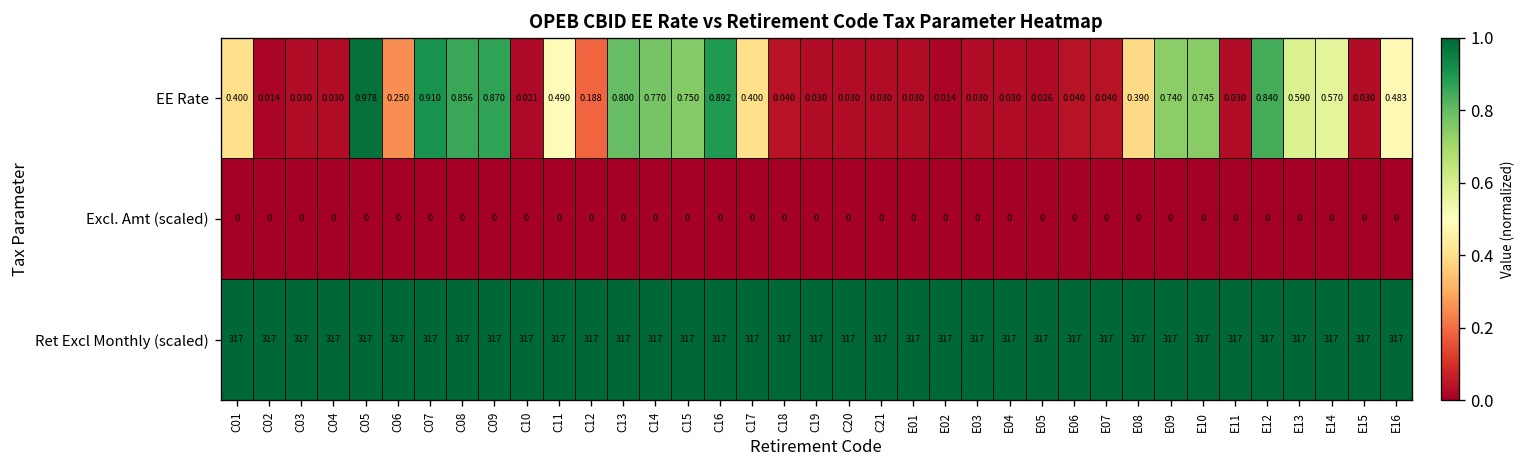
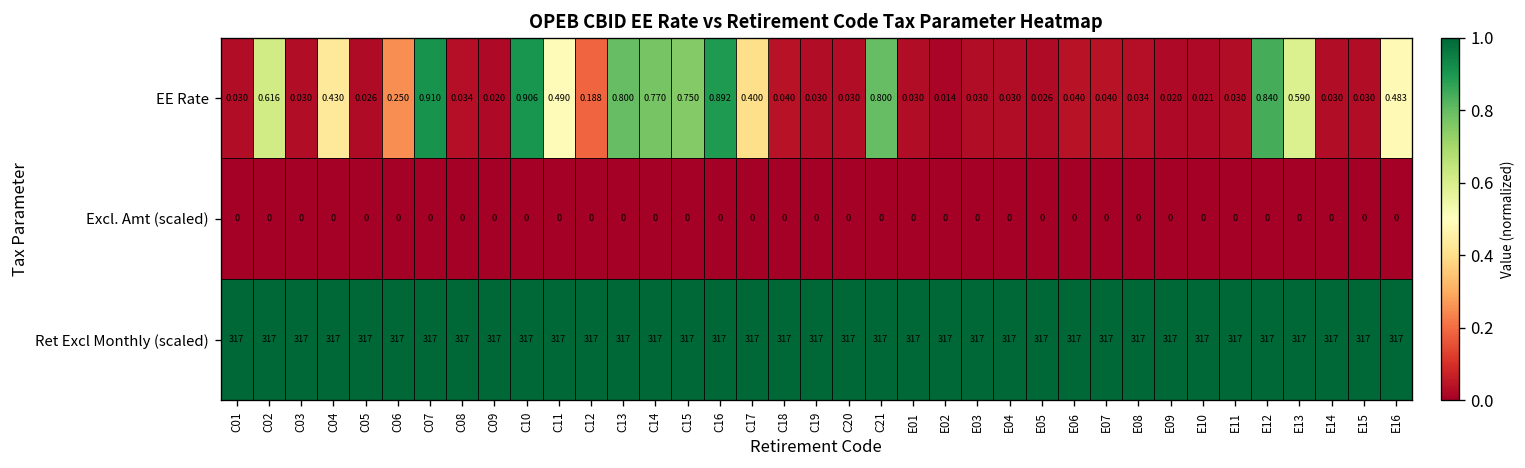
EE Rate, C01: 0.400 -> 0.030
EE Rate, C02: 0.014 -> 0.616
EE Rate, C04: 0.030 -> 0.430
EE Rate, C05: 0.978 -> 0.026
EE Rate, C08: 0.856 -> 0.034
EE Rate, C09: 0.870 -> 0.020
EE Rate, C10: 0.021 -> 0.906
EE Rate, C21: 0.030 -> 0.800
EE Rate, E08: 0.390 -> 0.034
EE Rate, E09: 0.740 -> 0.020
EE Rate, E10: 0.745 -> 0.021
EE Rate, E14: 0.570 -> 0.030
